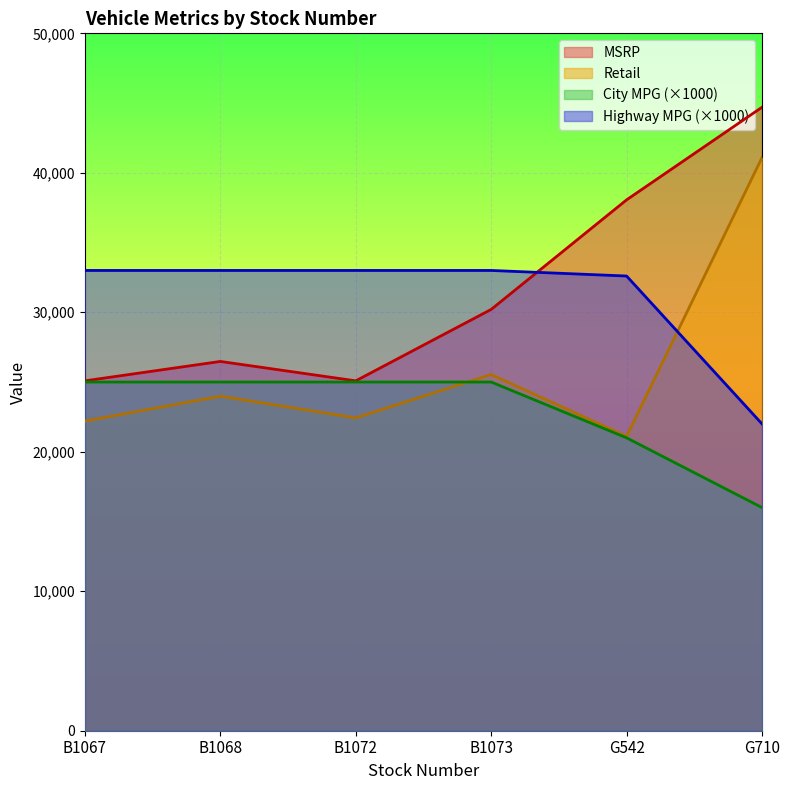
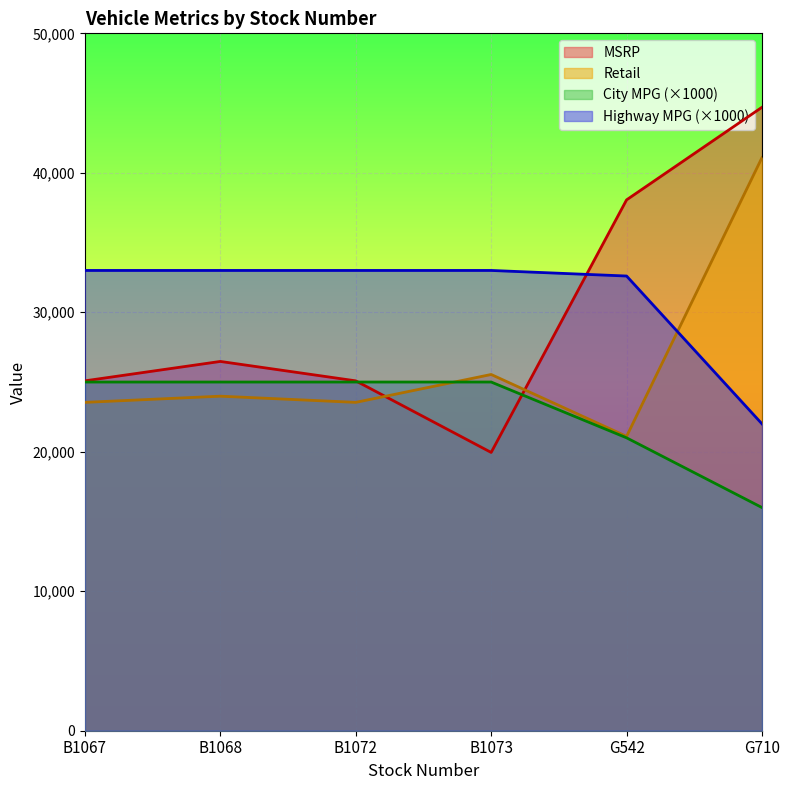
Retail, B1067: 22,200 -> 23,500
Retail, B1072: 22,400 -> 23,500
MSRP, B1073: 30,200 -> 20,000
